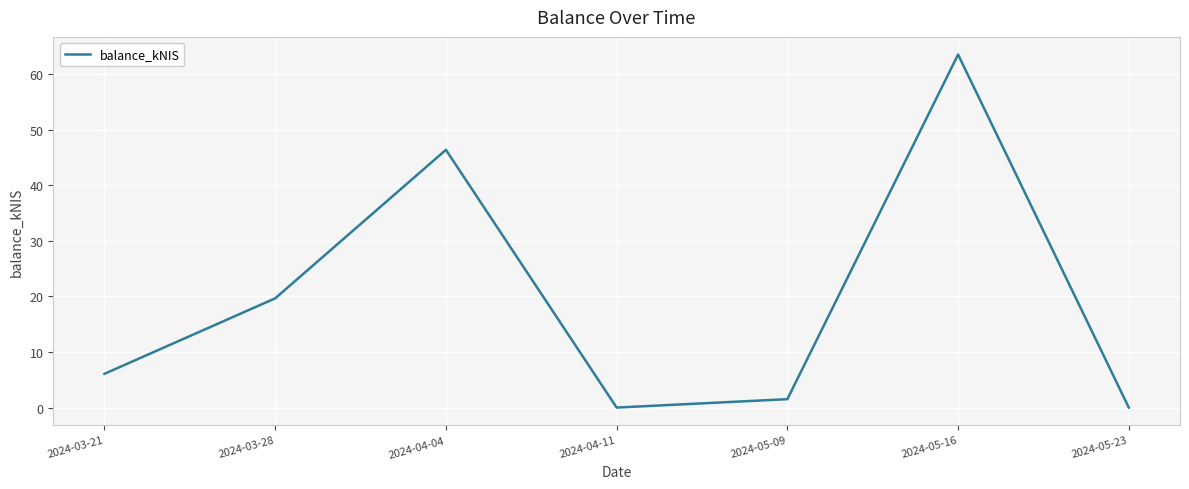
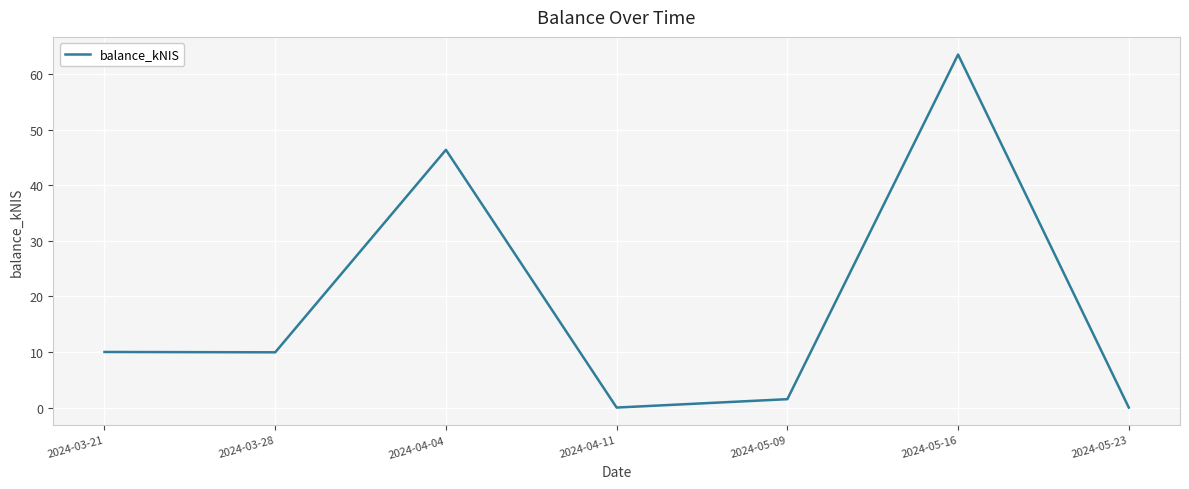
2024-03-21: 6 -> 10
2024-03-28: 20 -> 10
